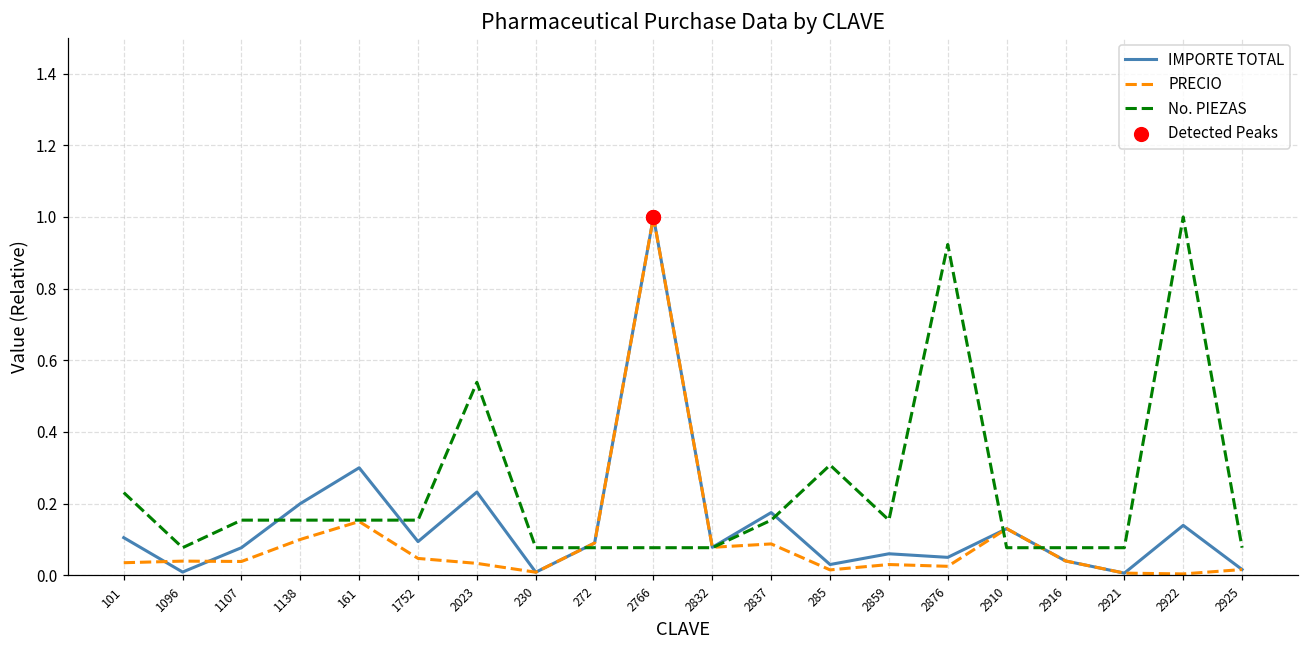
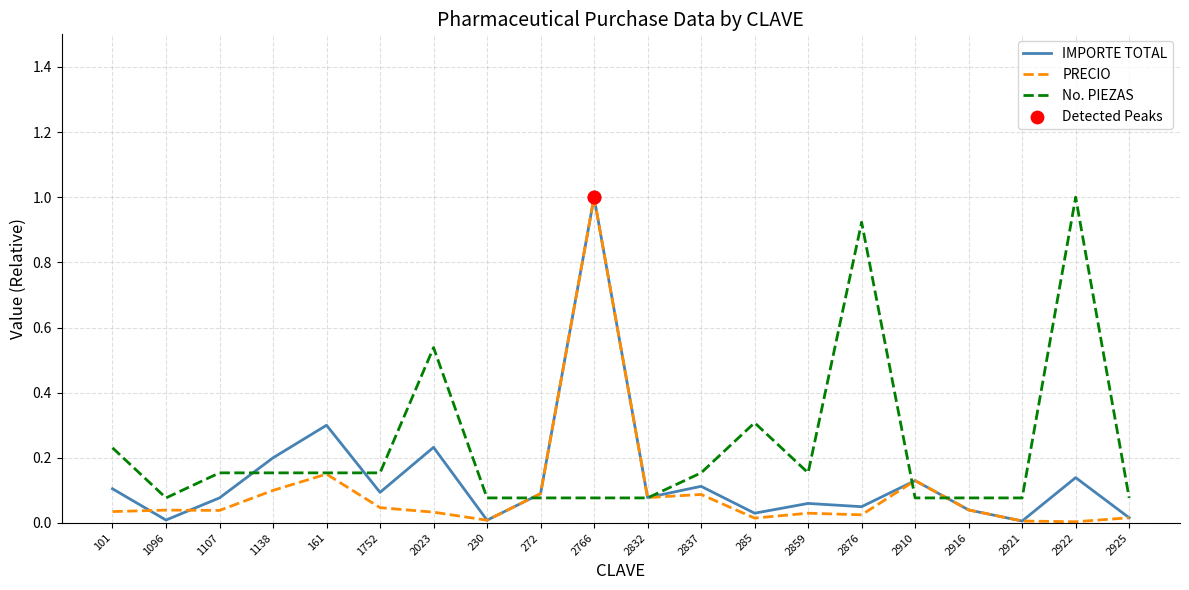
IMPORTE TOTAL, 2837: 0.18 -> 0.11
